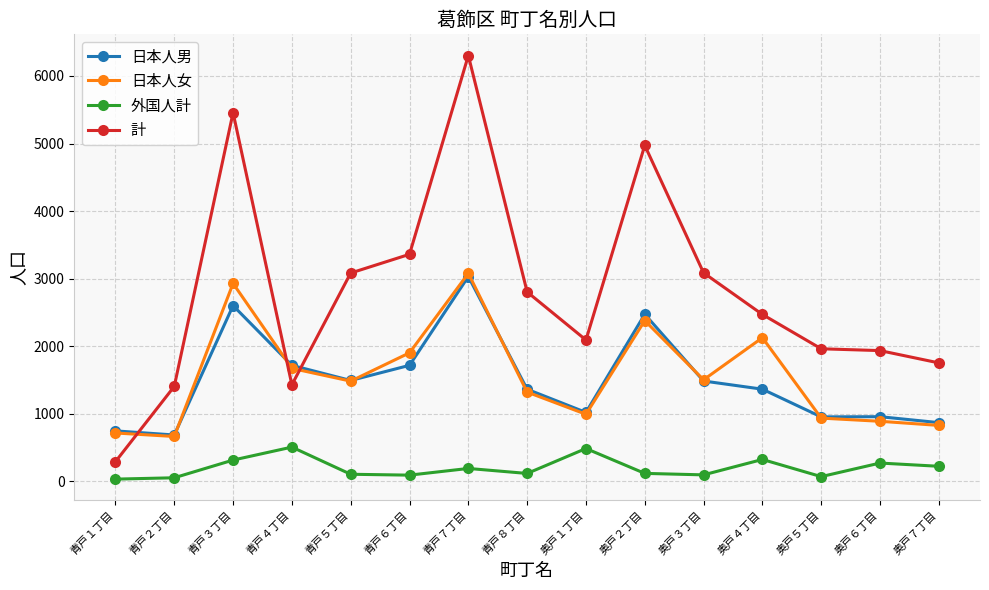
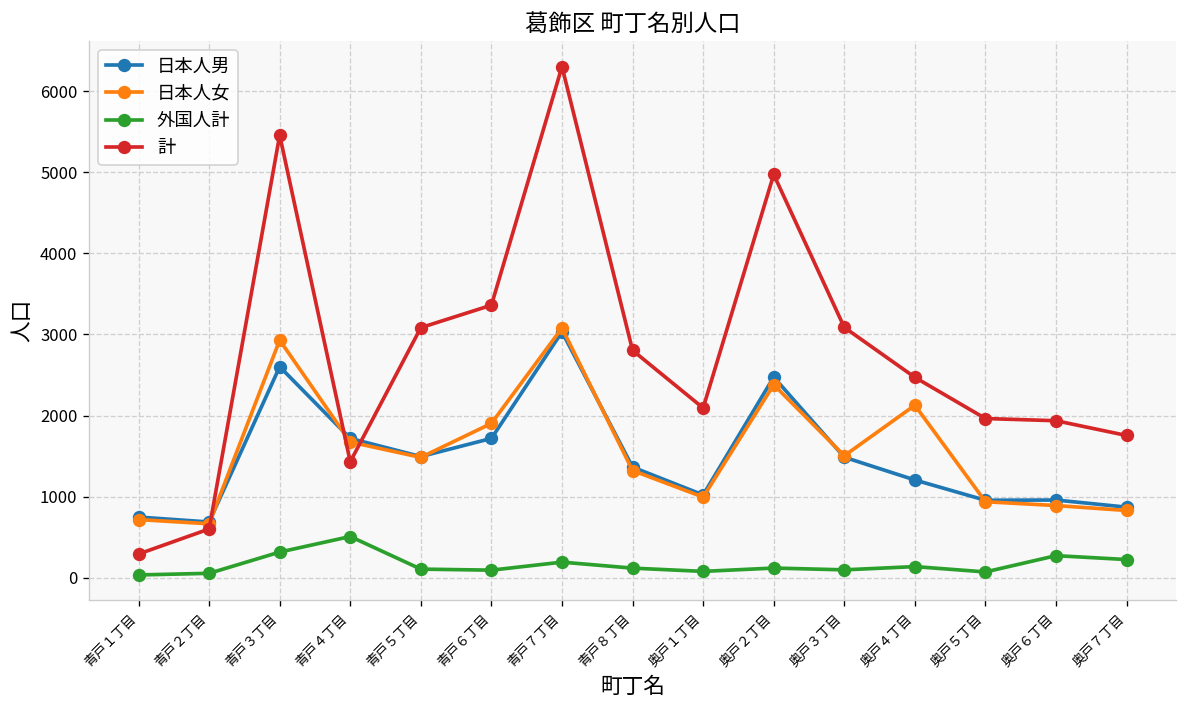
計, 青戸２丁目: 1400 -> 600
外国人計, 奥戸１丁目: 500 -> 100
日本人男, 奥戸４丁目: 1400 -> 1200
外国人計, 奥戸４丁目: 300 -> 100
